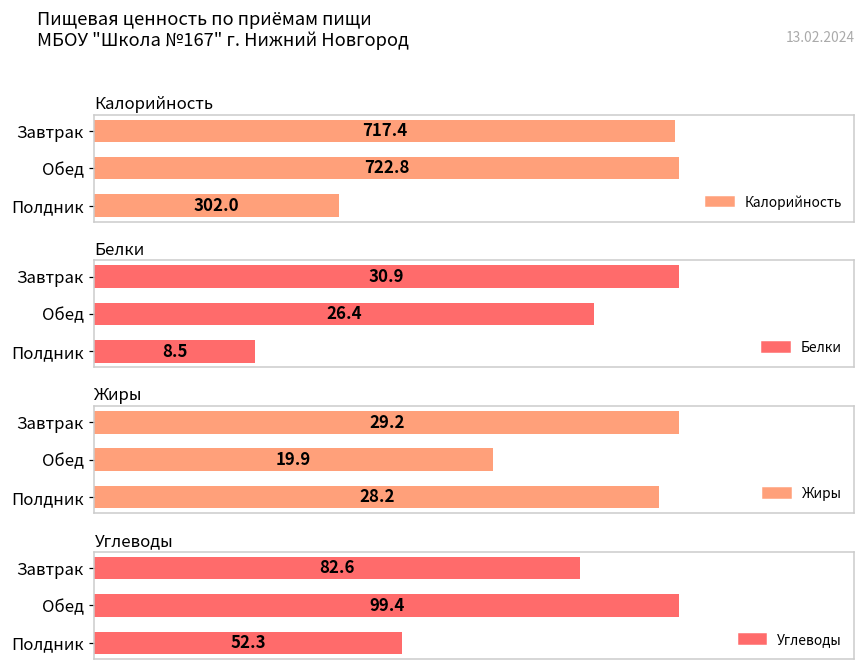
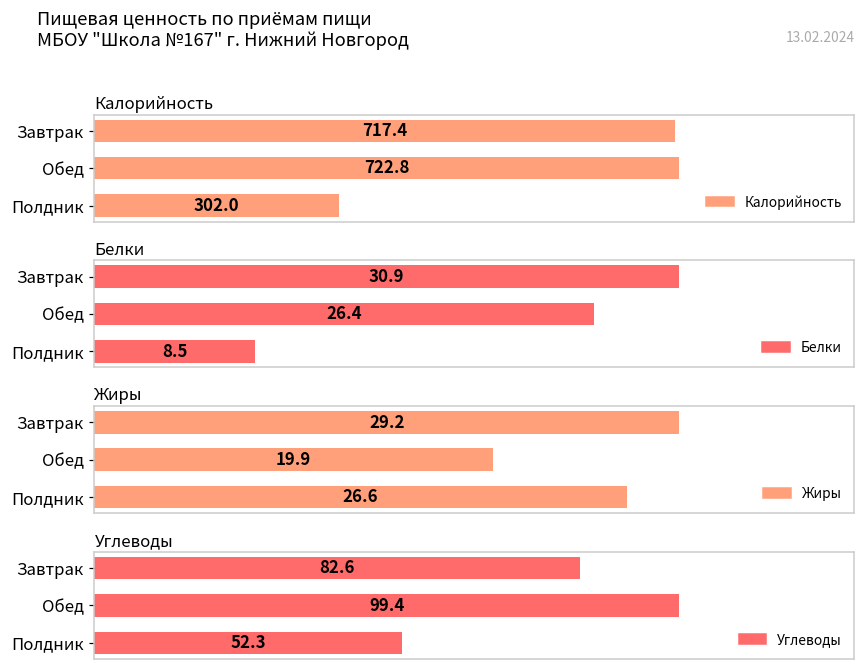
Жиры, Полдник: 28.2 -> 26.6
